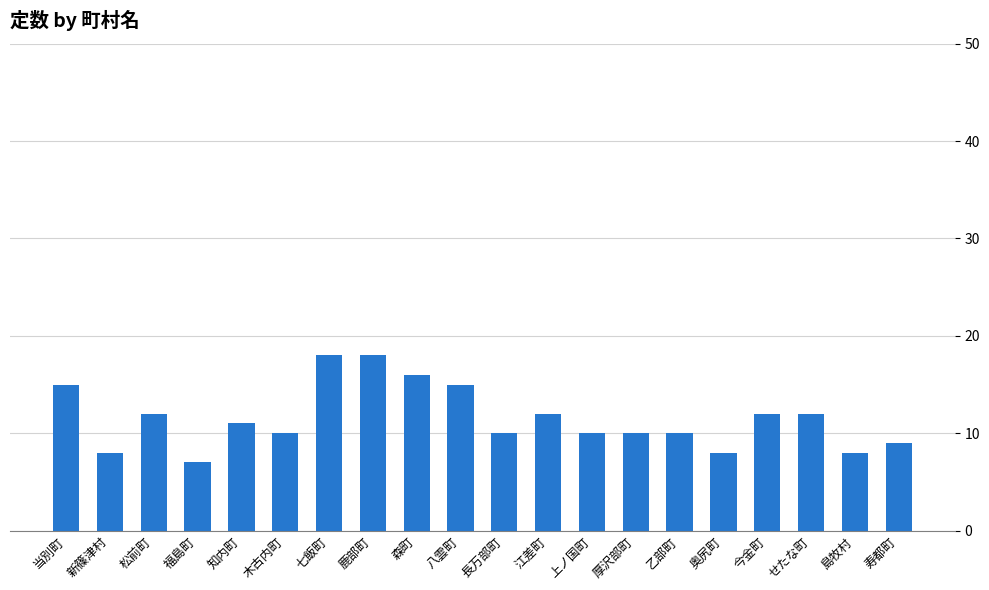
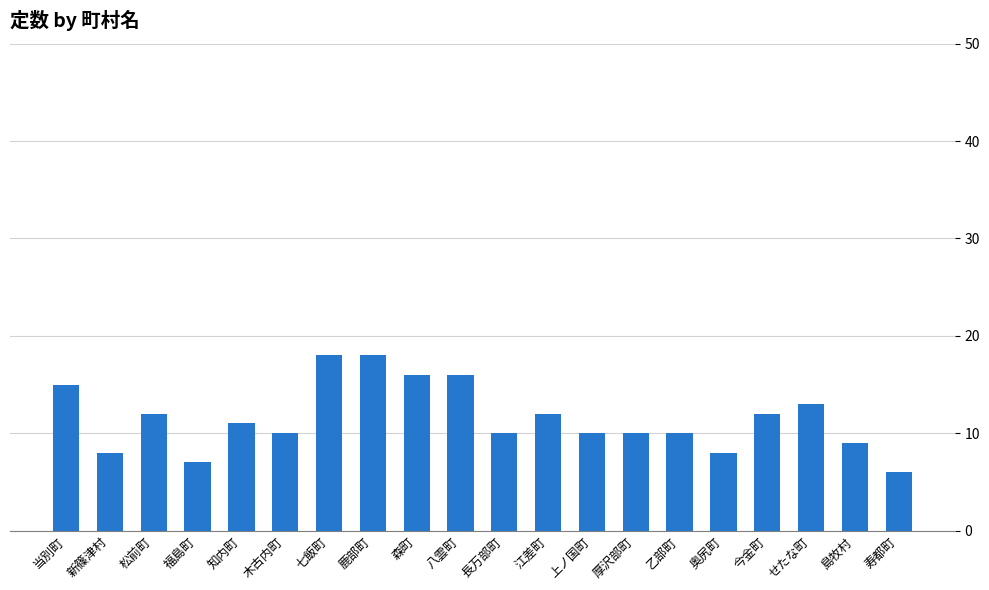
八雲町: 15 -> 16
せたな町: 12 -> 13
島牧村: 8 -> 9
寿都町: 9 -> 6
